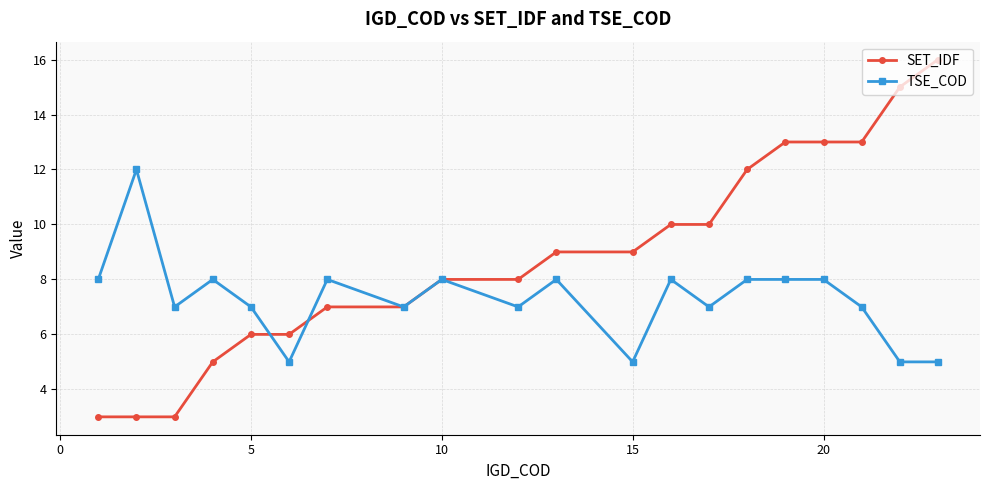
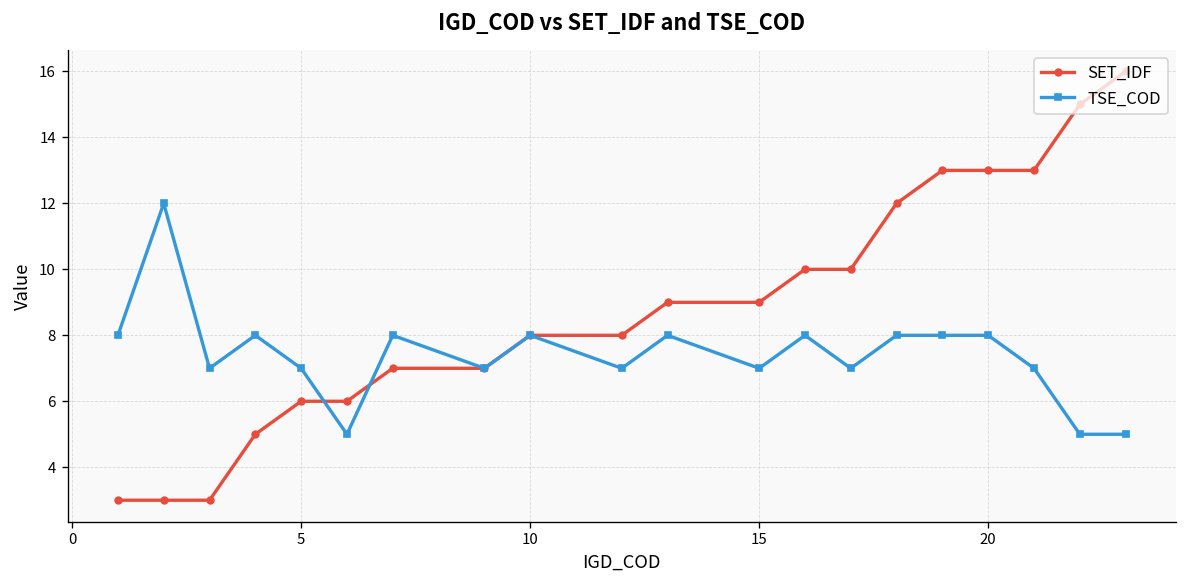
TSE_COD, 15: 5 -> 7
